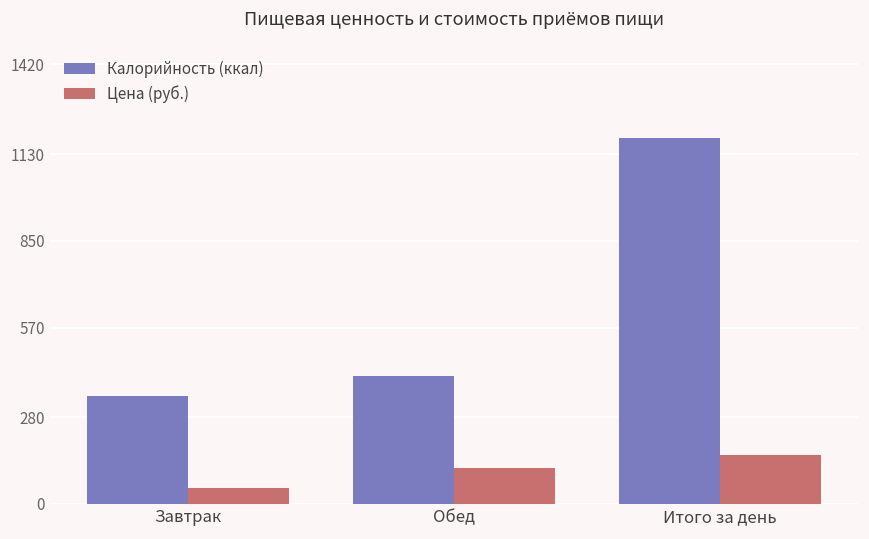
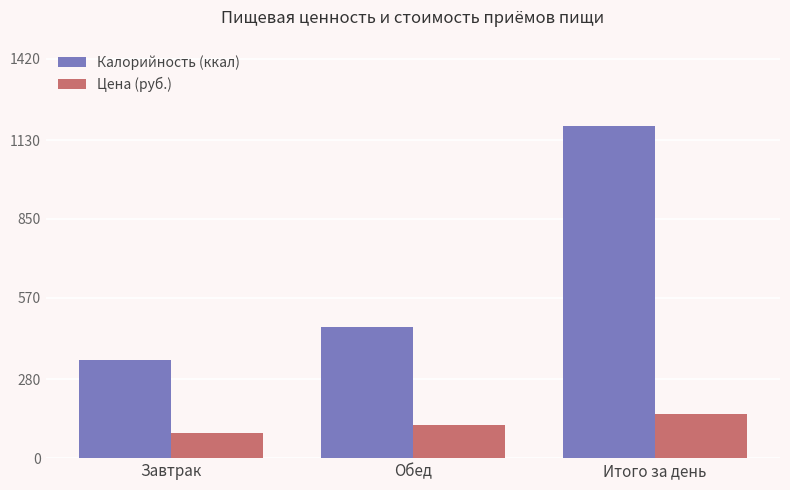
Цена (руб.), Завтрак: 50 -> 90
Калорийность (ккал), Обед: 410 -> 470
